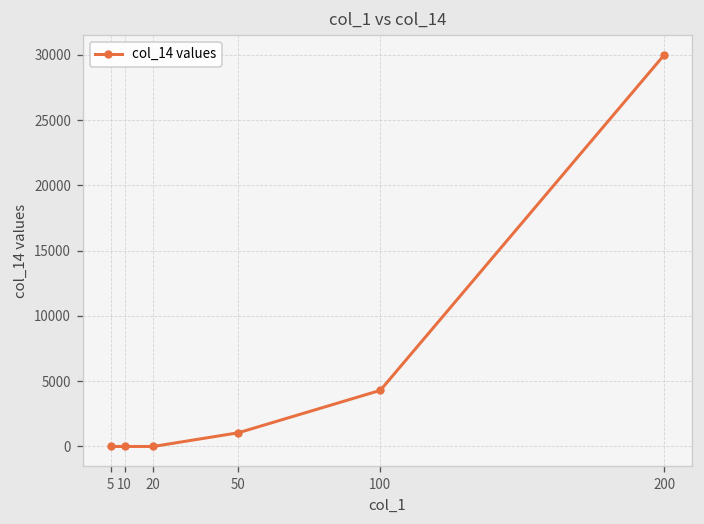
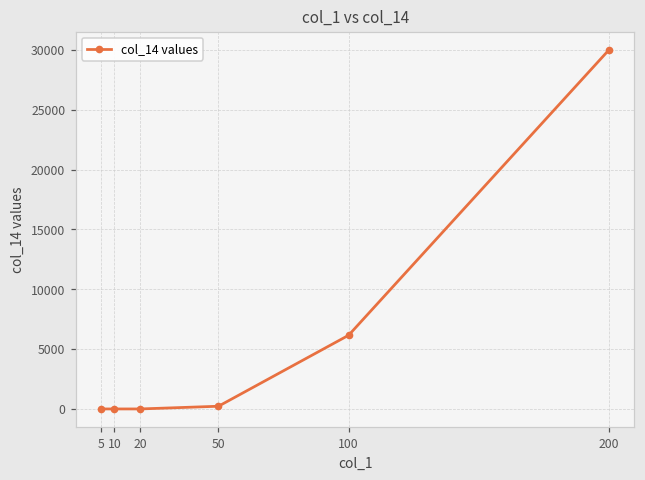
50: 1100 -> 200
100: 4300 -> 6200
